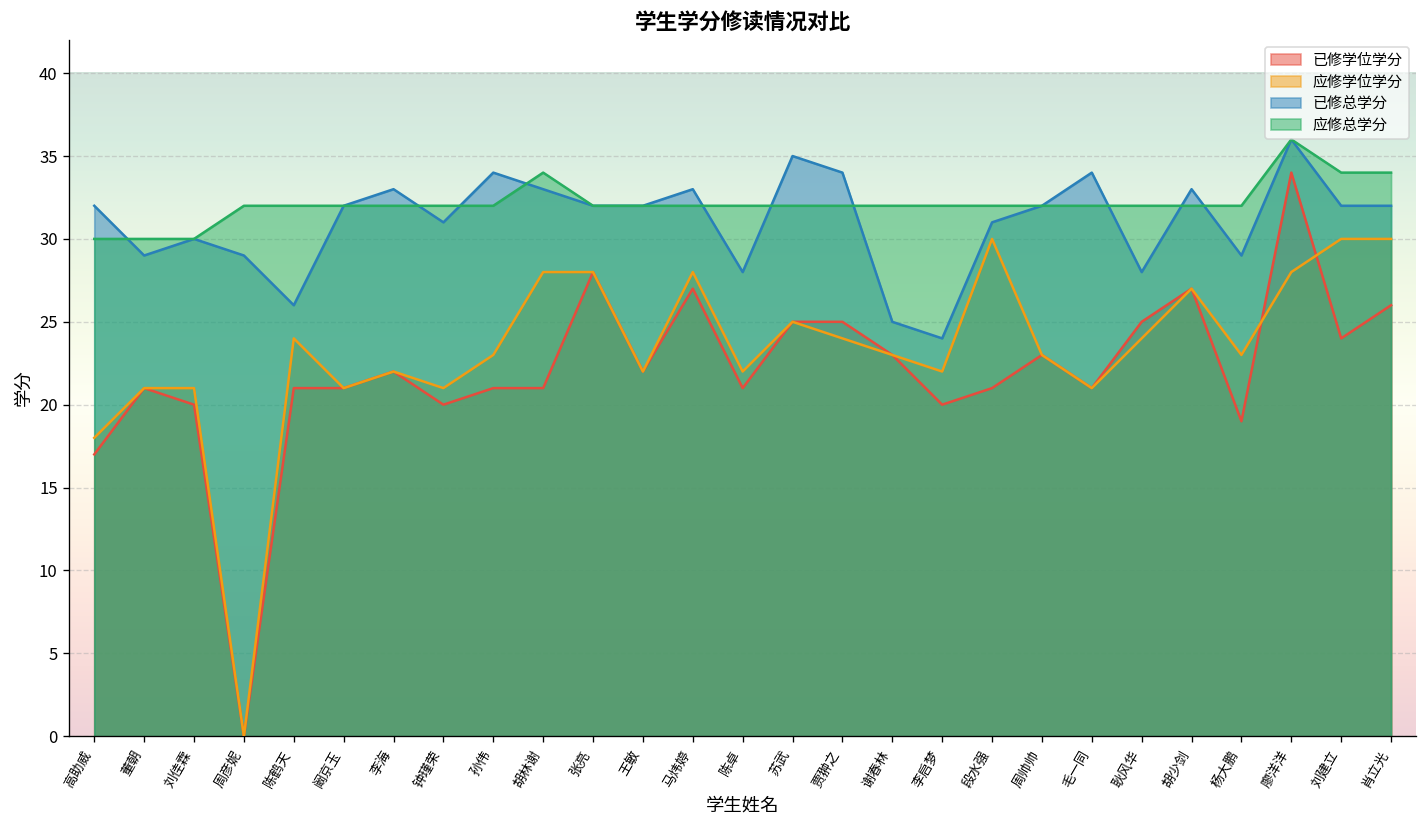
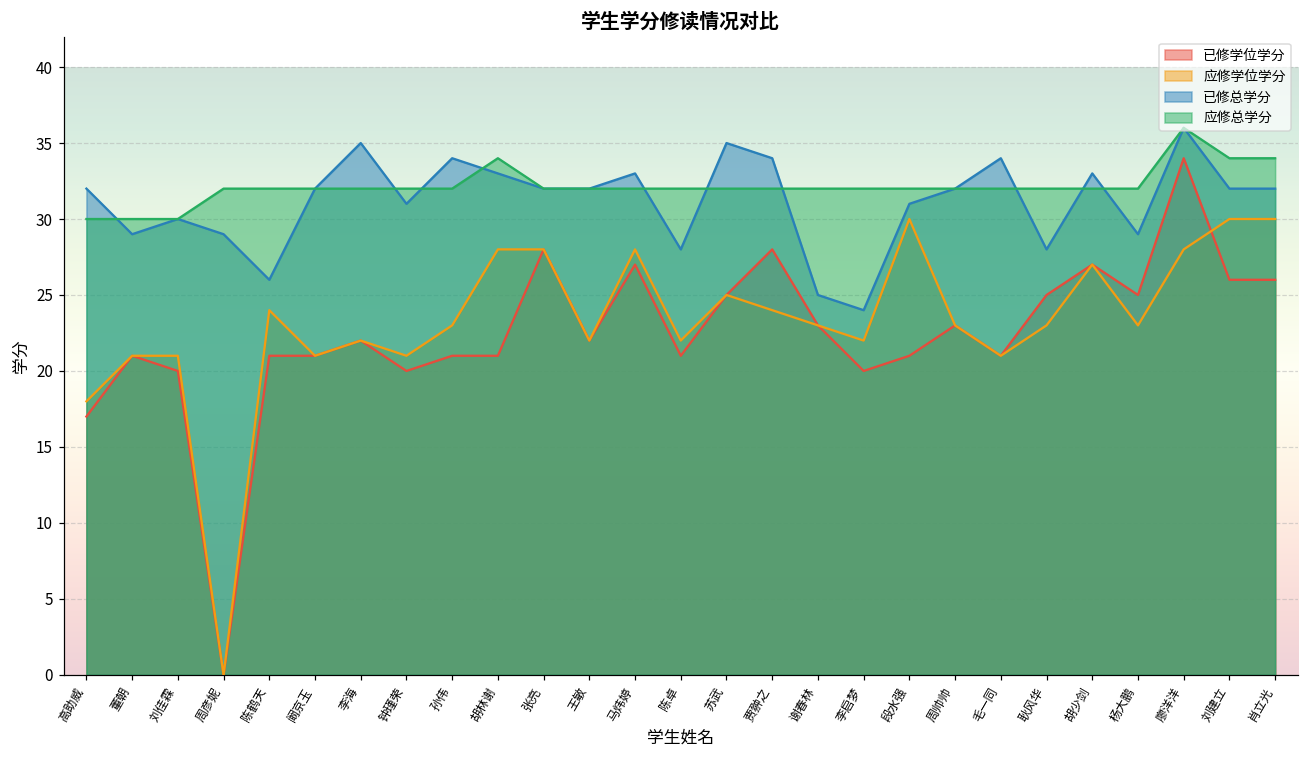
已修总学分, 李海: 33 -> 35
已修学位学分, 贾翀之: 25 -> 28
应修学位学分, 耿风华: 24 -> 23
已修学位学分, 杨大鹏: 19 -> 25
已修学位学分, 刘建立: 24 -> 26
